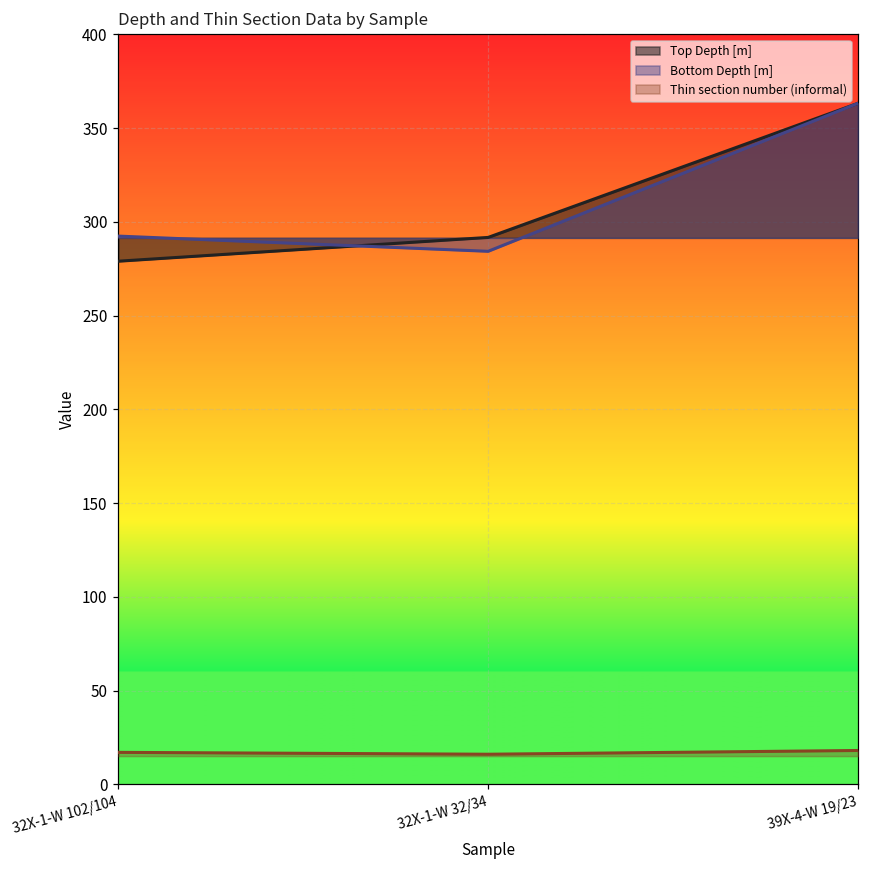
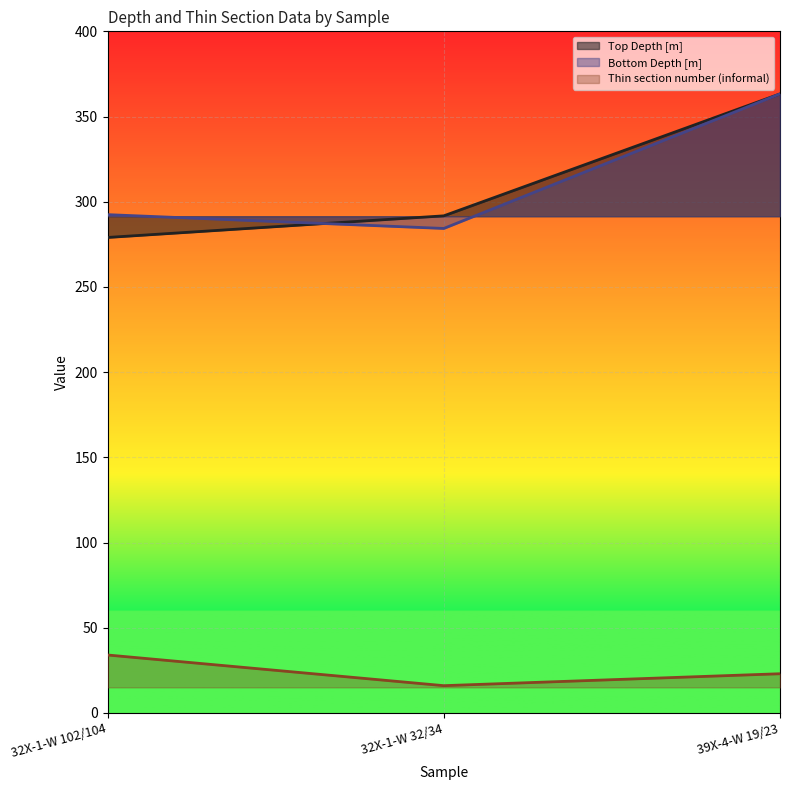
Thin section number (informal), 32X-1-W 102/104: 17 -> 34
Thin section number (informal), 39X-4-W 19/23: 18 -> 23
